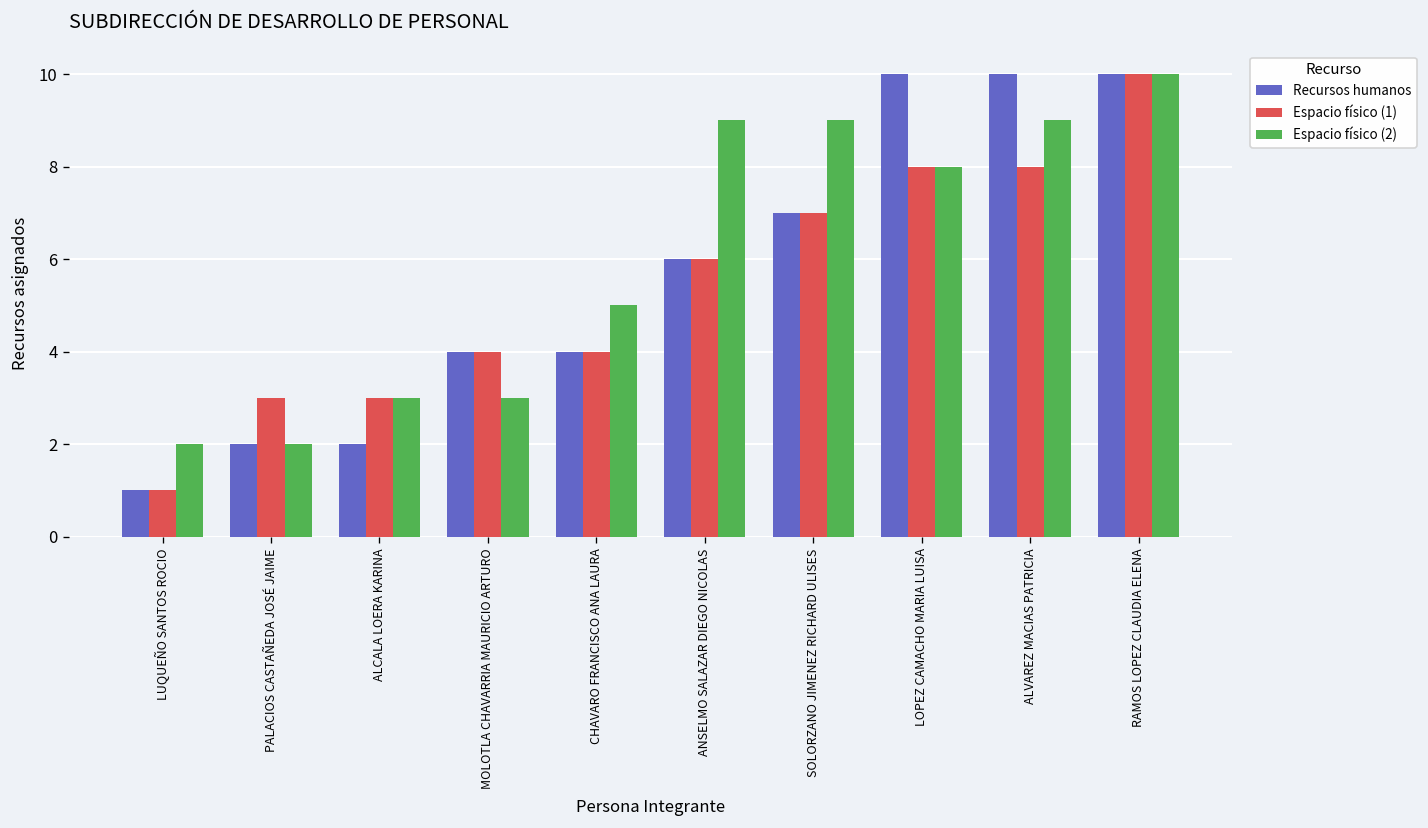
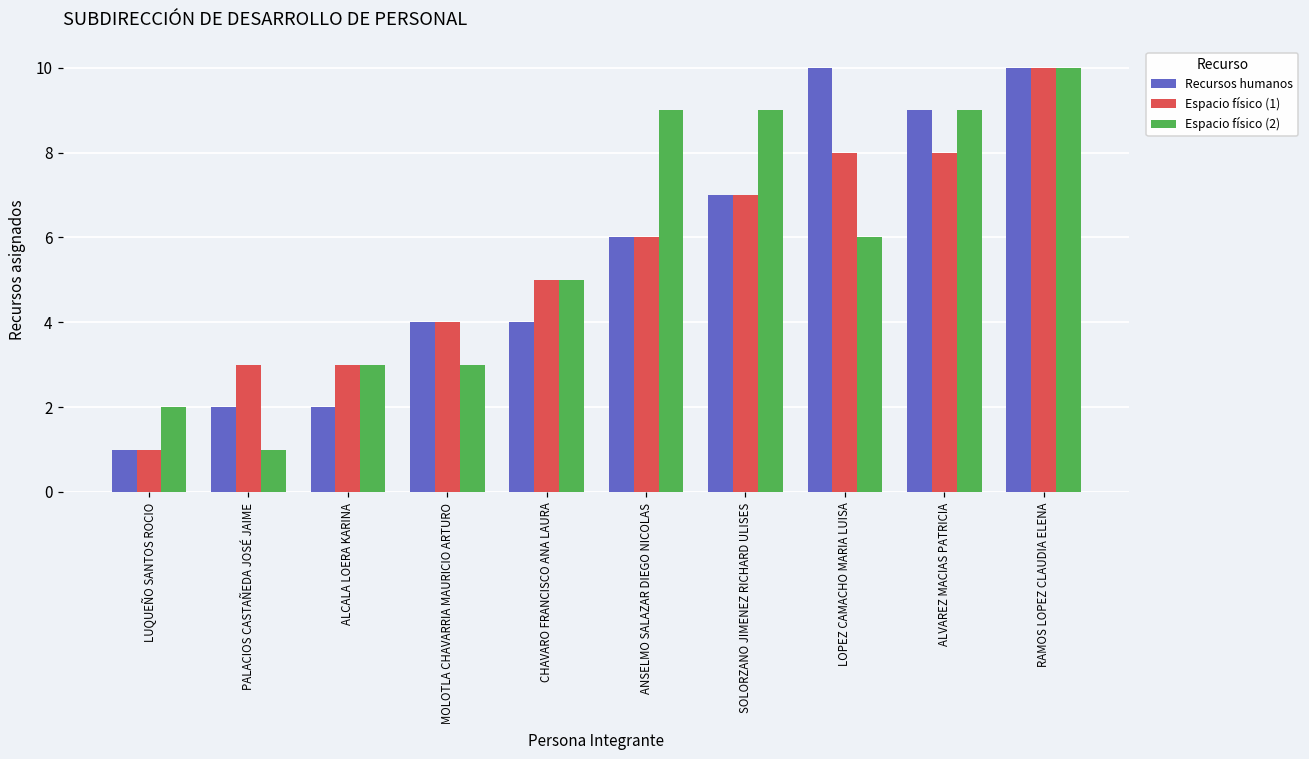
Espacio físico (2), PALACIOS CASTAÑEDA JOSÉ JAIME: 2 -> 1
Espacio físico (1), CHAVARO FRANCISCO ANA LAURA: 4 -> 5
Espacio físico (2), LOPEZ CAMACHO MARIA LUISA: 8 -> 6
Recursos humanos, ALVAREZ MACIAS PATRICIA: 10 -> 9
